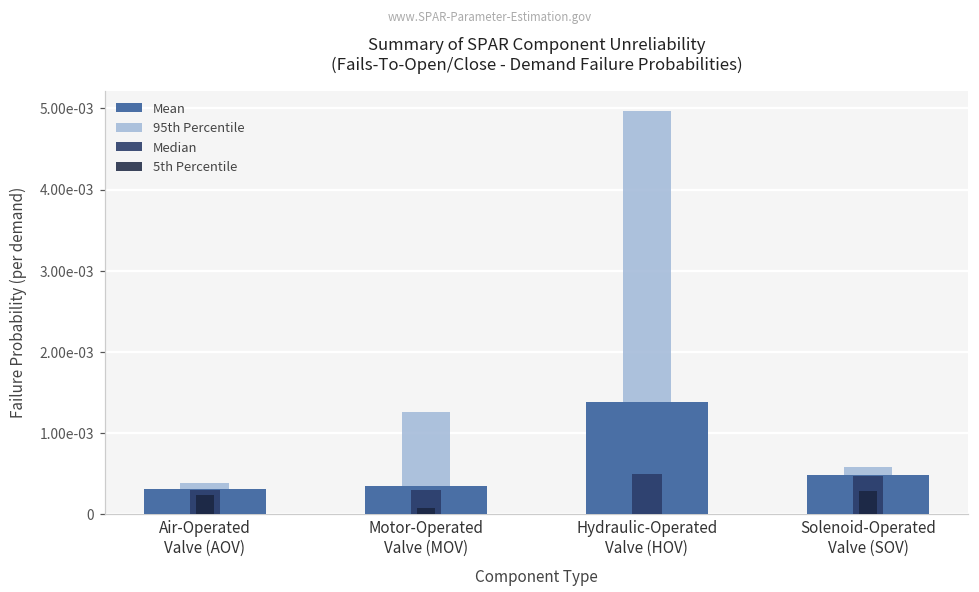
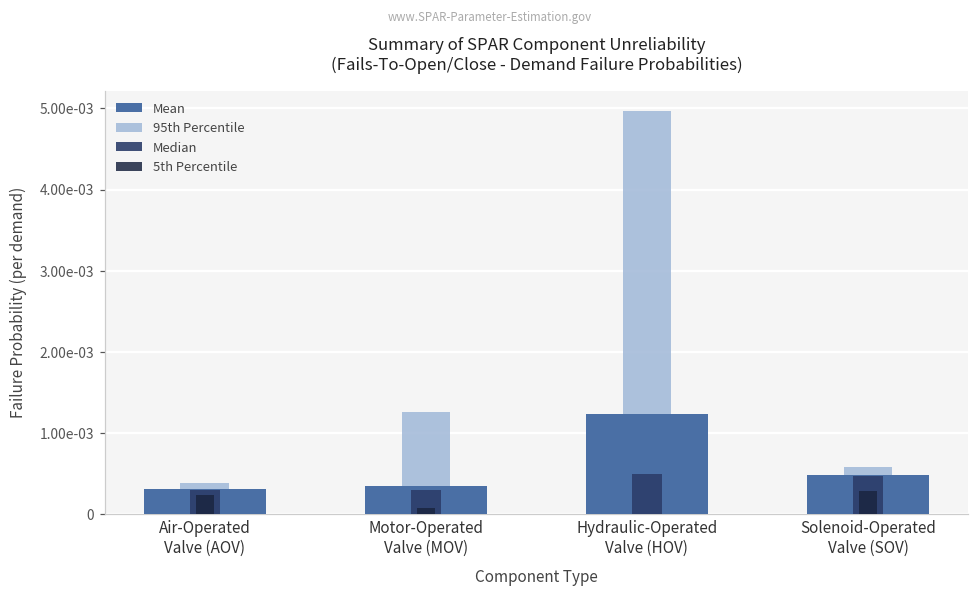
Mean, Hydraulic-Operated Valve (HOV): 0.0014 -> 0.0012
